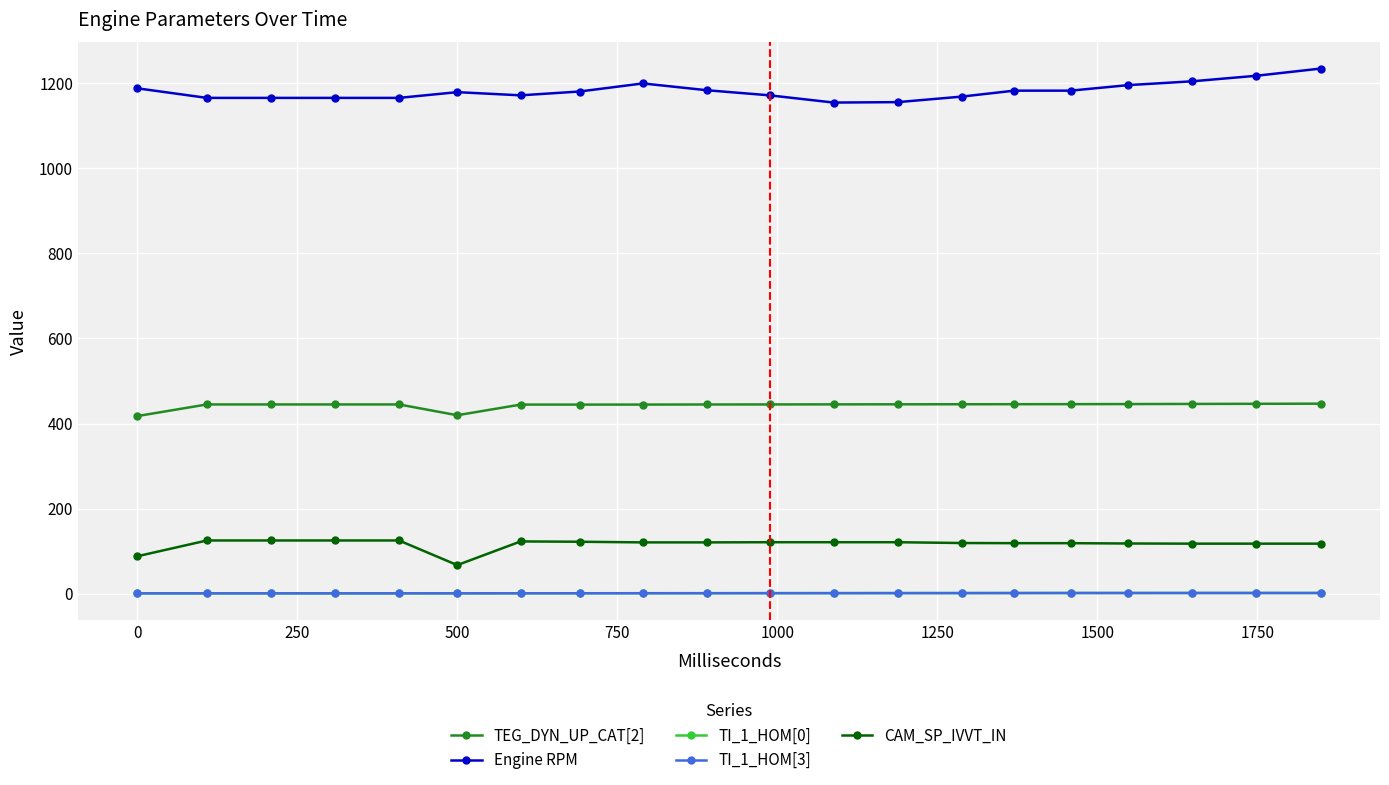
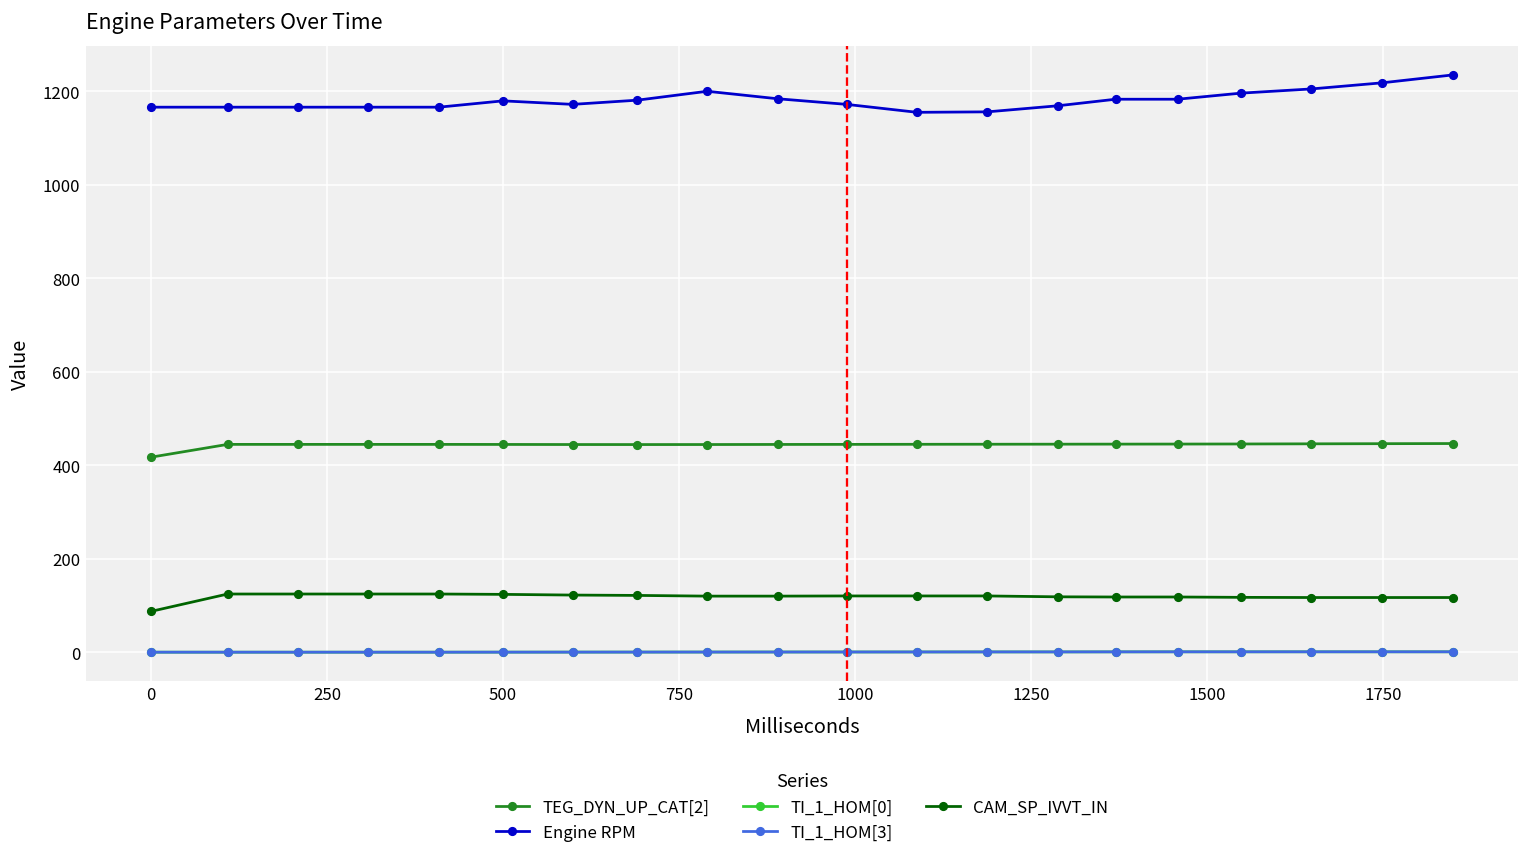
Engine RPM, 0: 1190 -> 1170
TEG_DYN_UP_CAT[2], 500: 420 -> 440
CAM_SP_IVVT_IN, 500: 70 -> 120
